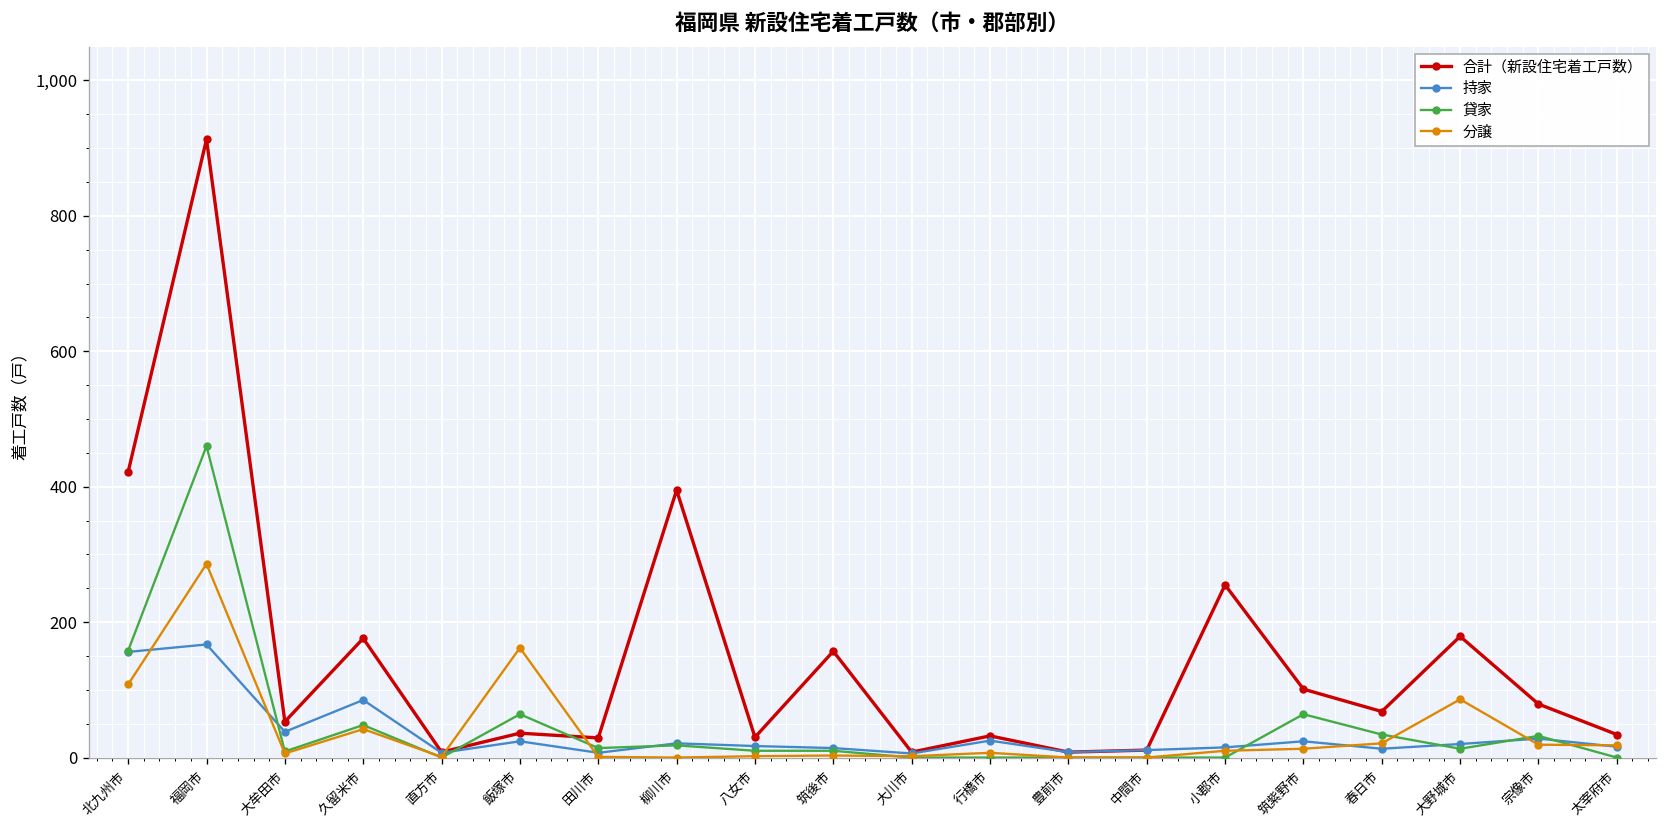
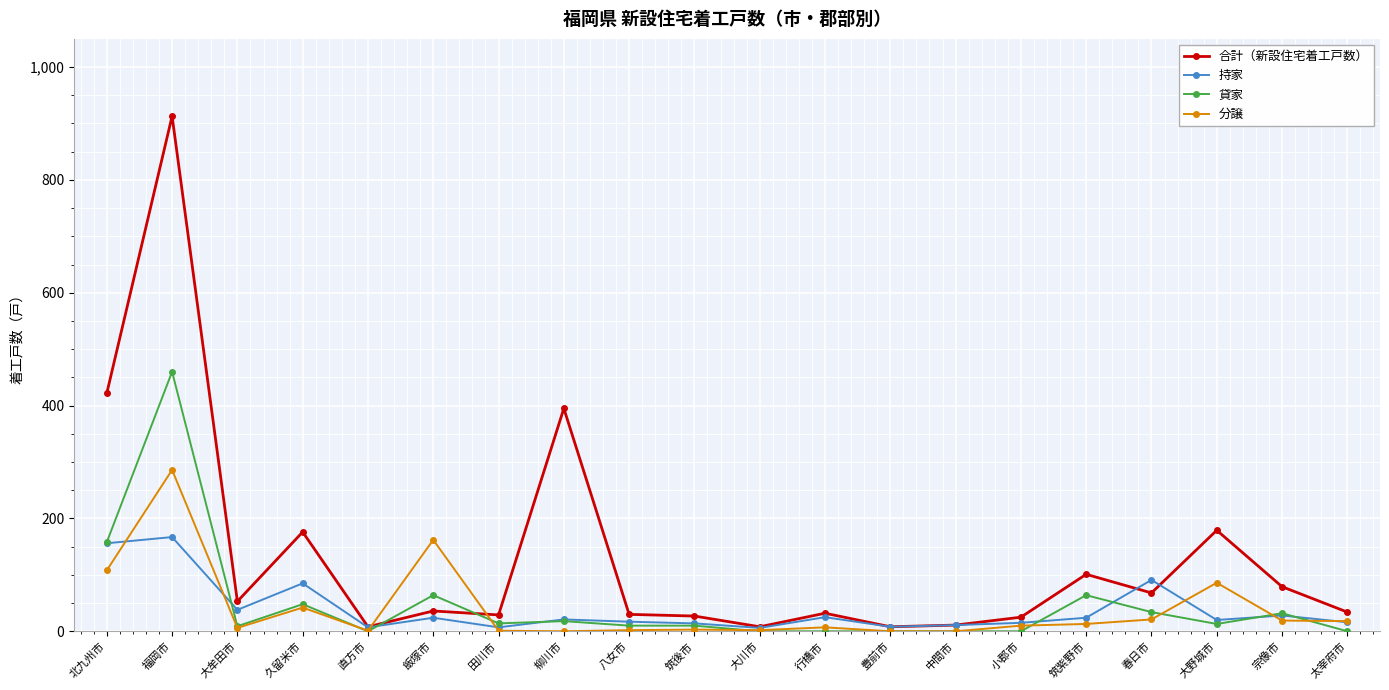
合計（新設住宅着工戸数）, 筑後市: 160 -> 30
合計（新設住宅着工戸数）, 小郡市: 260 -> 30
持家, 春日市: 10 -> 90
